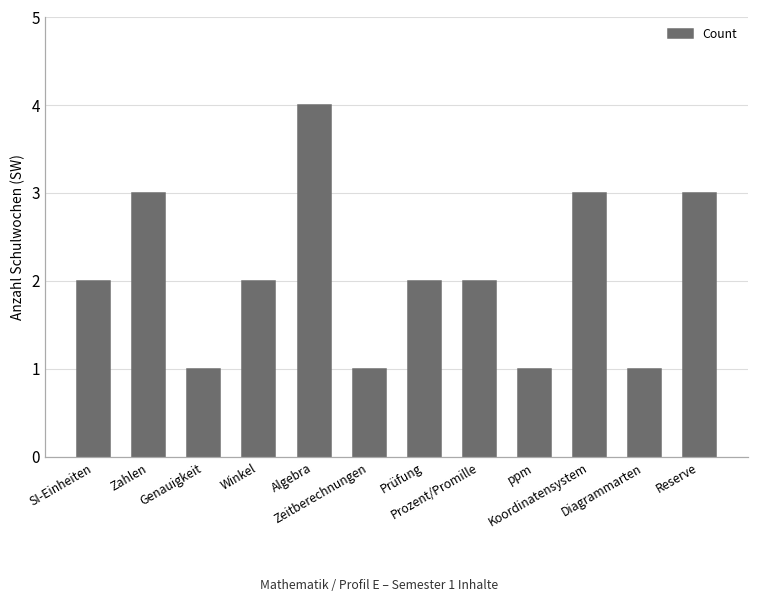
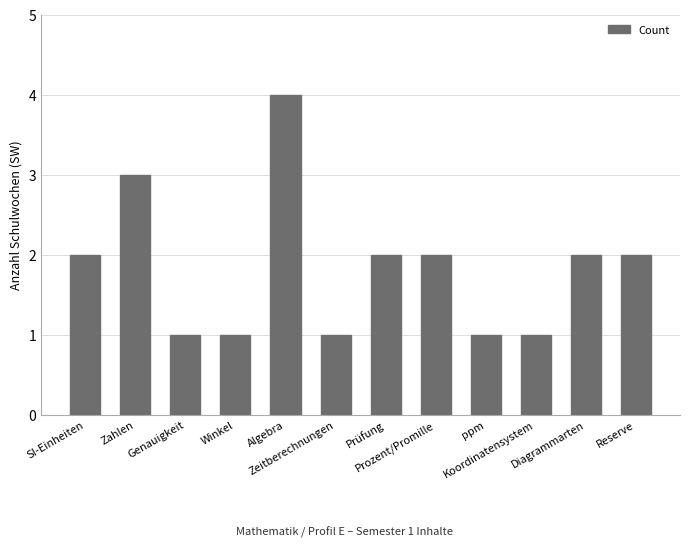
Winkel: 2 -> 1
Koordinatensystem: 3 -> 1
Diagrammarten: 1 -> 2
Reserve: 3 -> 2
